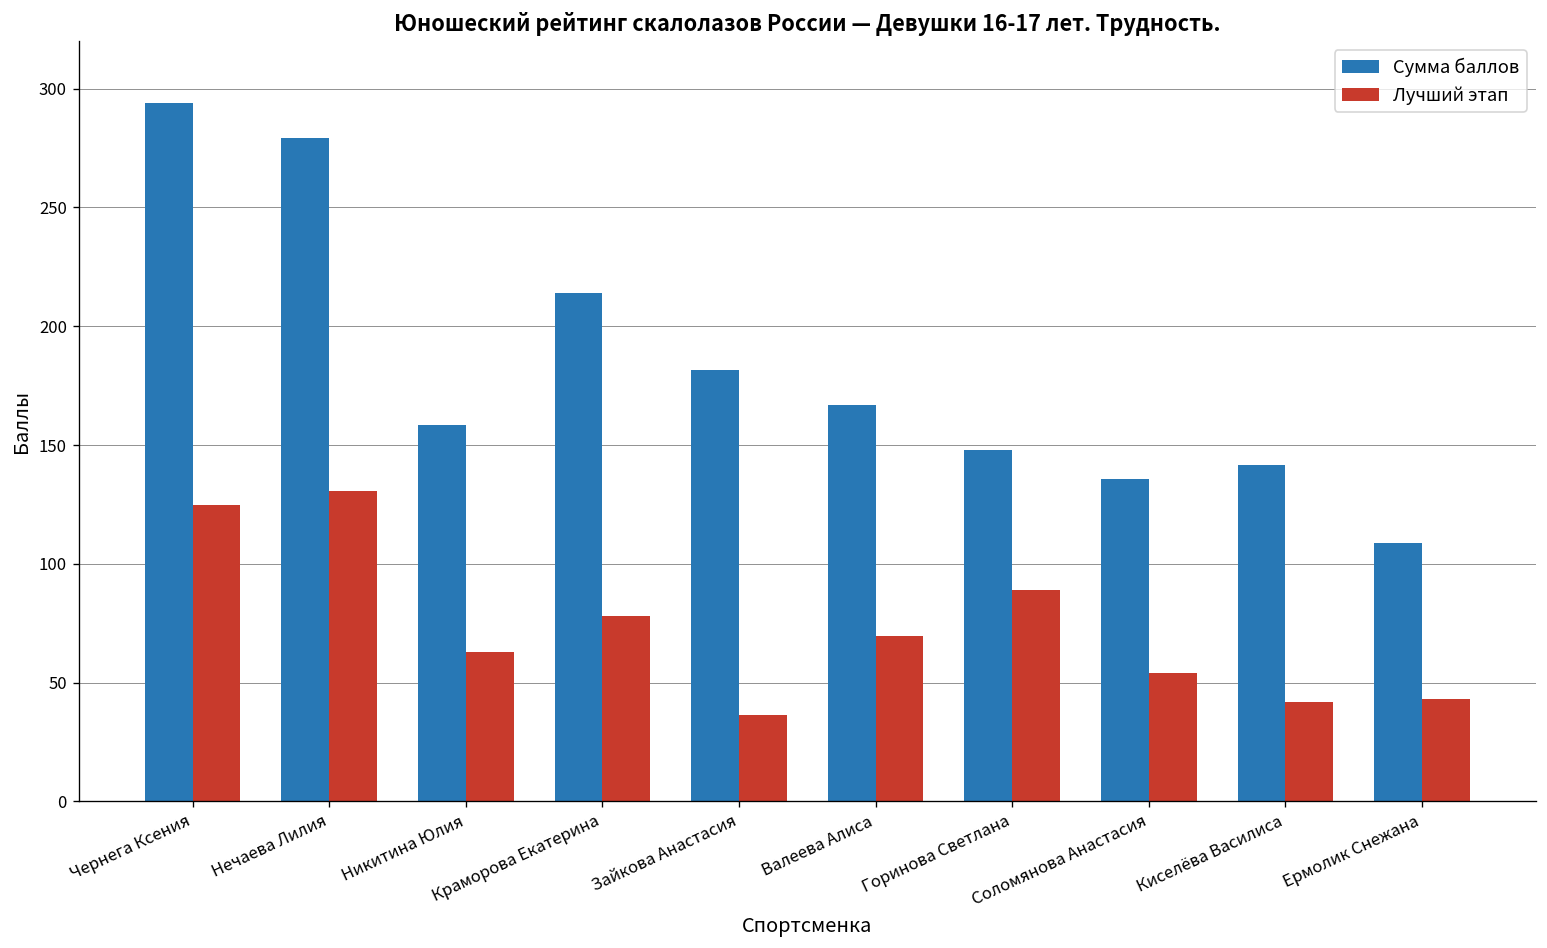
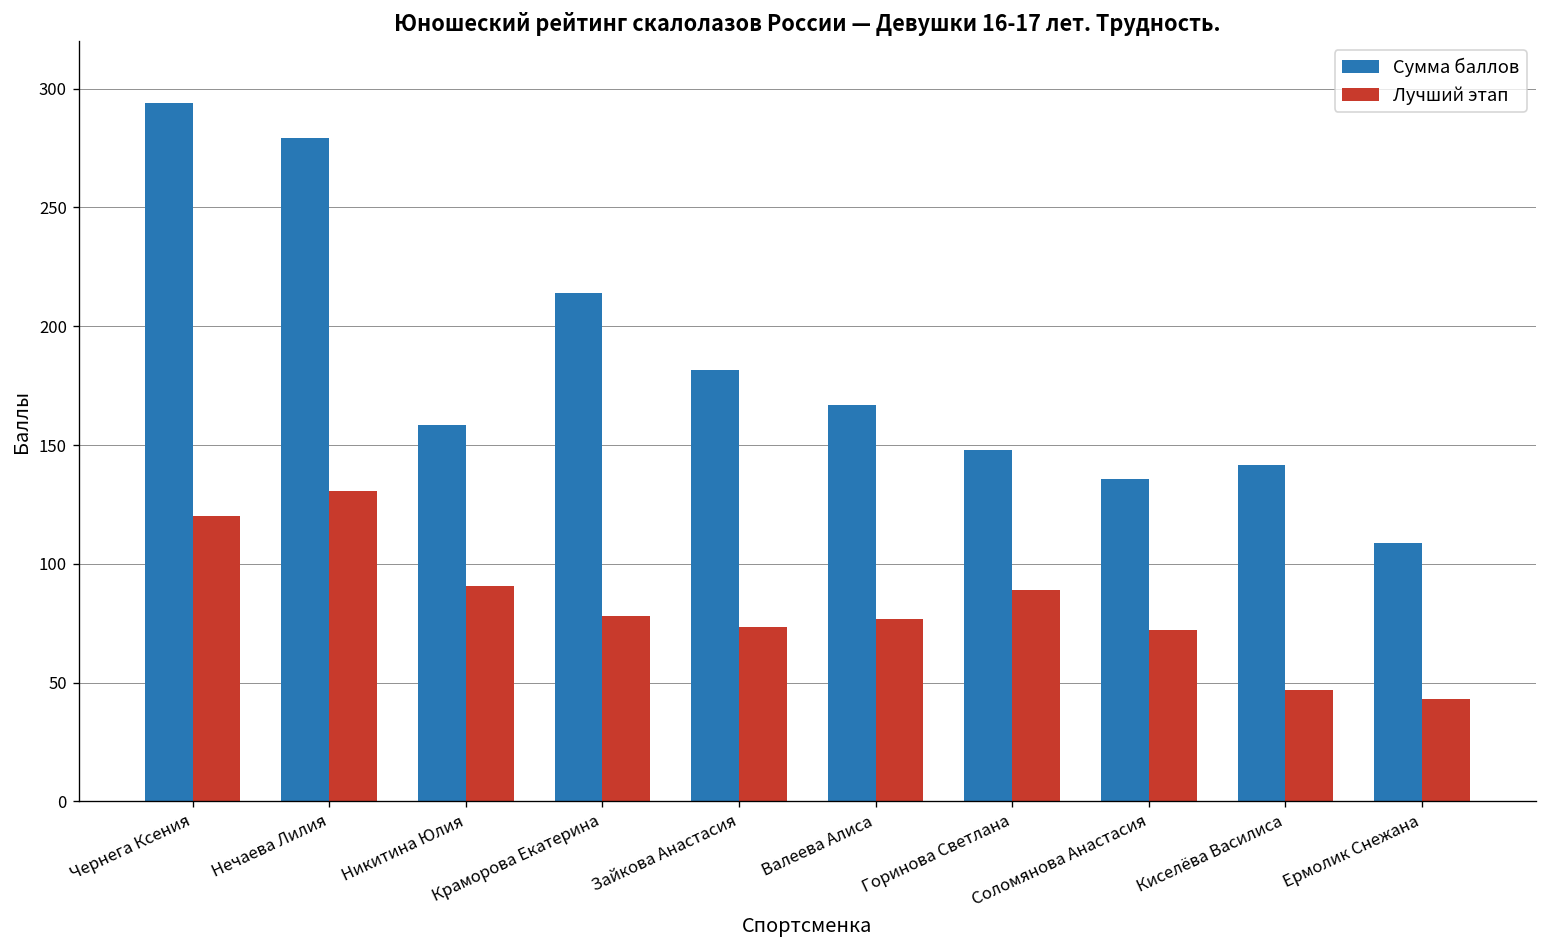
Лучший этап, Чернега Ксения: 125 -> 120
Лучший этап, Никитина Юлия: 63 -> 91
Лучший этап, Зайкова Анастасия: 36 -> 73
Лучший этап, Валеева Алиса: 70 -> 77
Лучший этап, Соломянова Анастасия: 54 -> 72
Лучший этап, Киселёва Василиса: 42 -> 47
